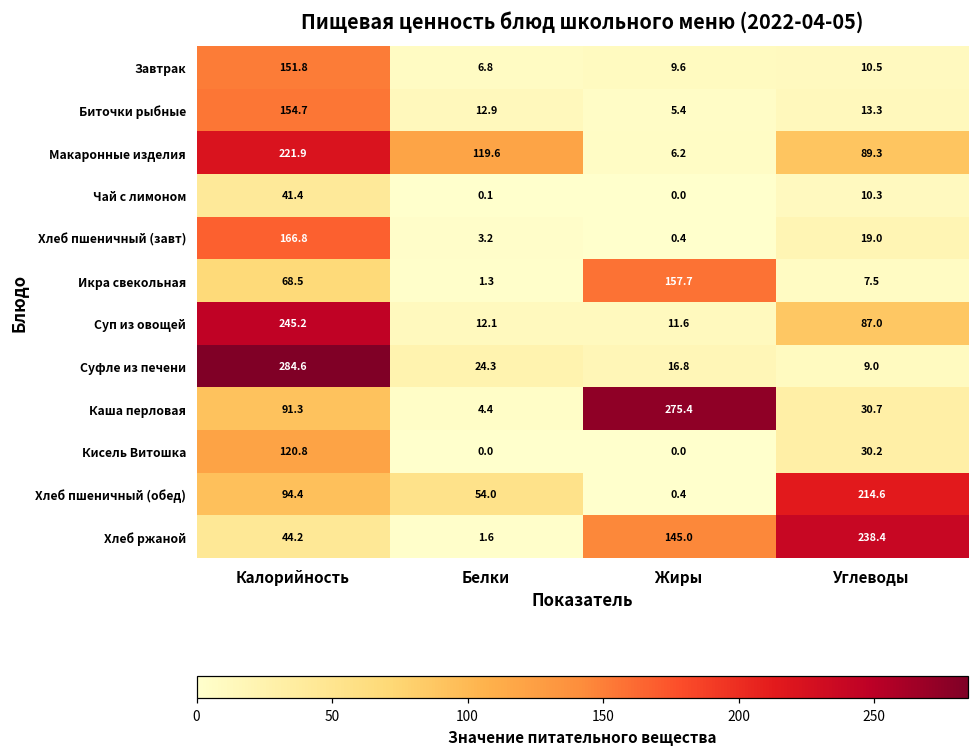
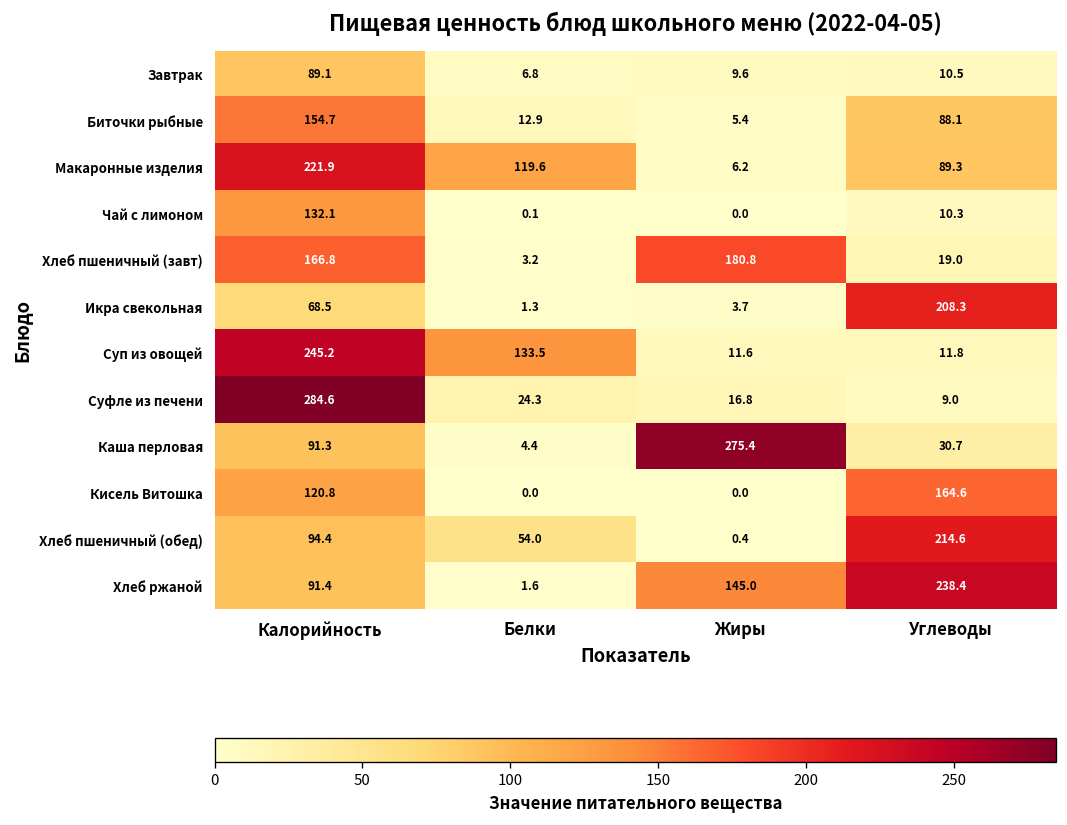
Завтрак, Калорийность: 151.8 -> 89.1
Биточки рыбные, Углеводы: 13.3 -> 88.1
Чай с лимоном, Калорийность: 41.4 -> 132.1
Хлеб пшеничный (завт), Жиры: 0.4 -> 180.8
Икра свекольная, Жиры: 157.7 -> 3.7
Икра свекольная, Углеводы: 7.5 -> 208.3
Суп из овощей, Белки: 12.1 -> 133.5
Суп из овощей, Углеводы: 87.0 -> 11.8
Кисель Витошка, Углеводы: 30.2 -> 164.6
Хлеб ржаной, Калорийность: 44.2 -> 91.4
